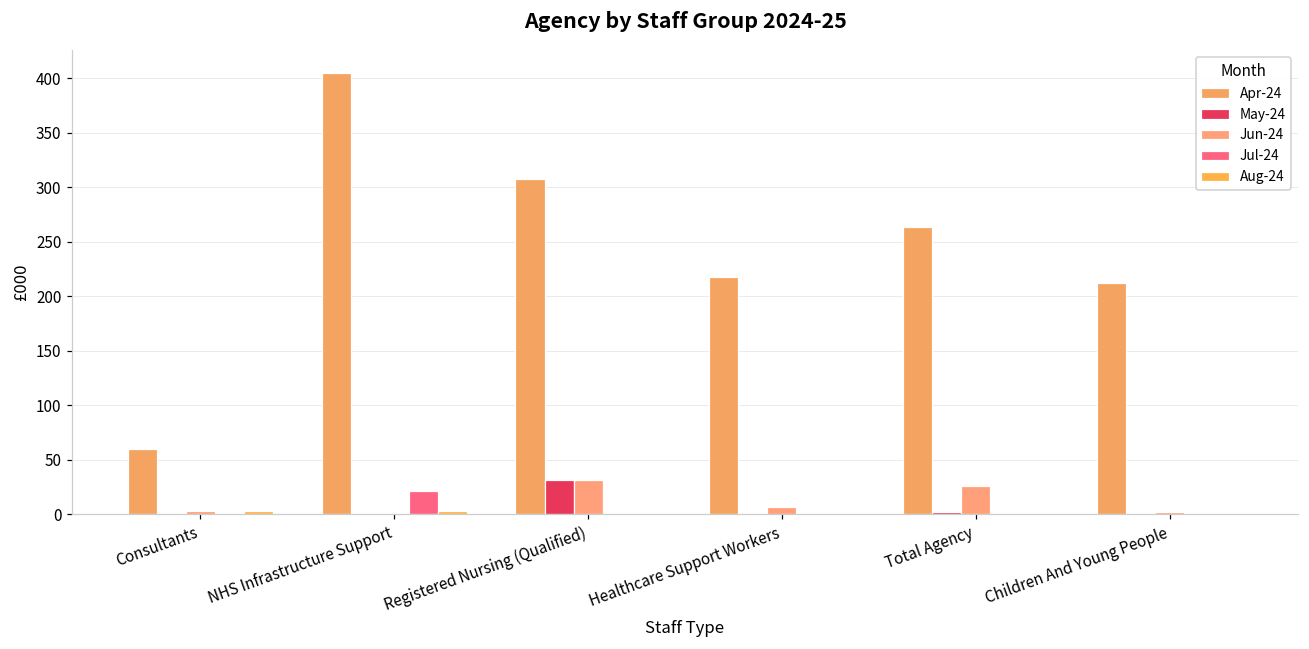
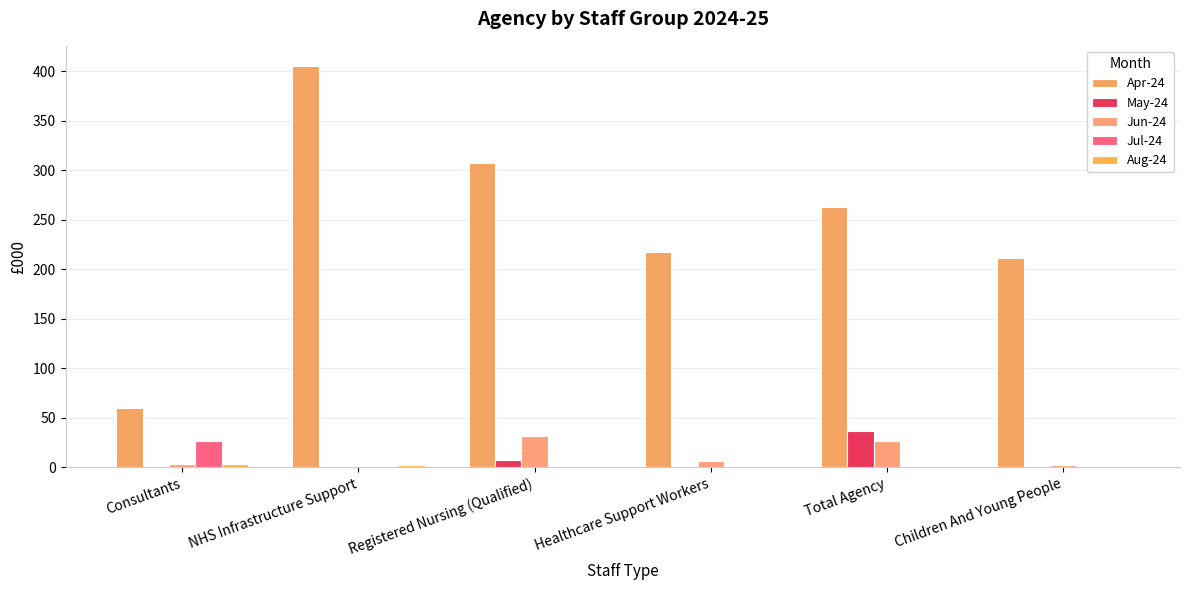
Jul-24, Consultants: 0 -> 30
Jul-24, NHS Infrastructure Support: 20 -> 0
May-24, Registered Nursing (Qualified): 30 -> 10
May-24, Total Agency: 0 -> 40
